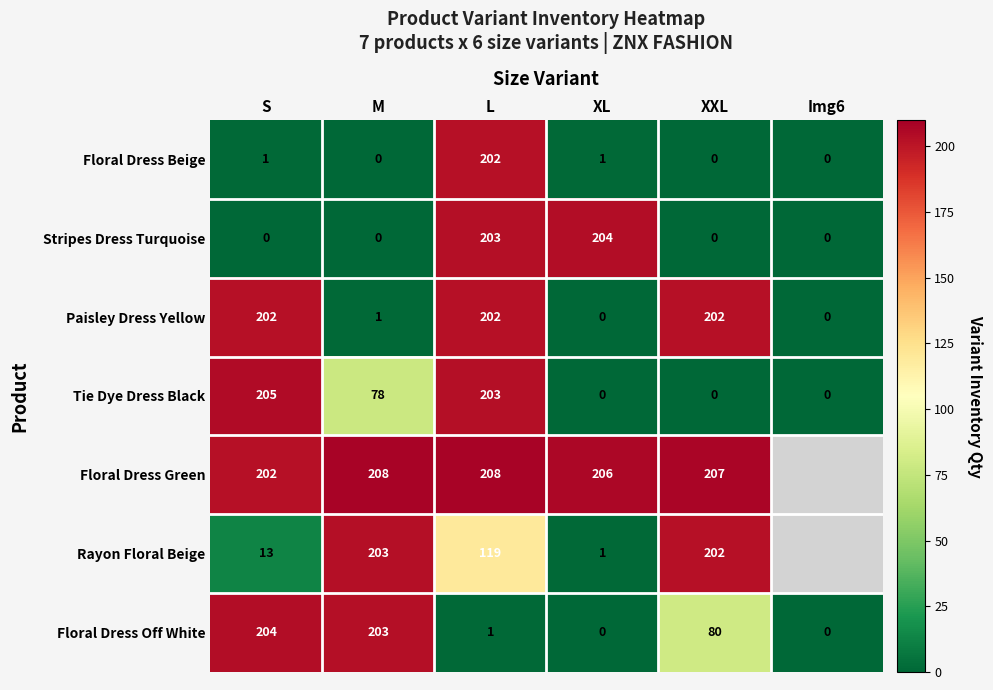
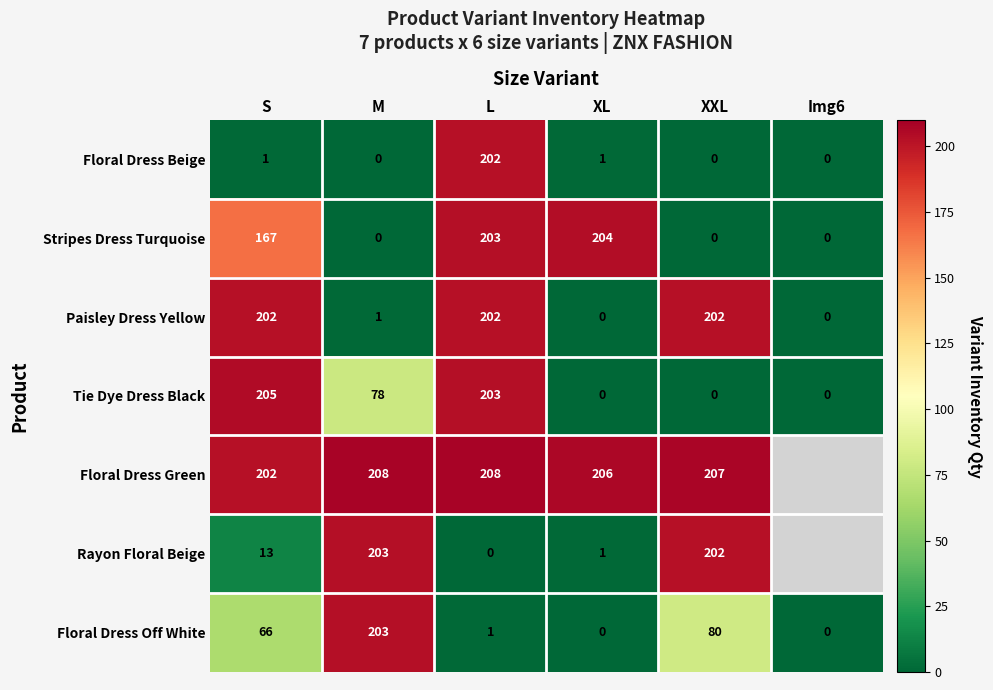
Stripes Dress Turquoise, S: 0 -> 167
Rayon Floral Beige, L: 119 -> 0
Floral Dress Off White, S: 204 -> 66
